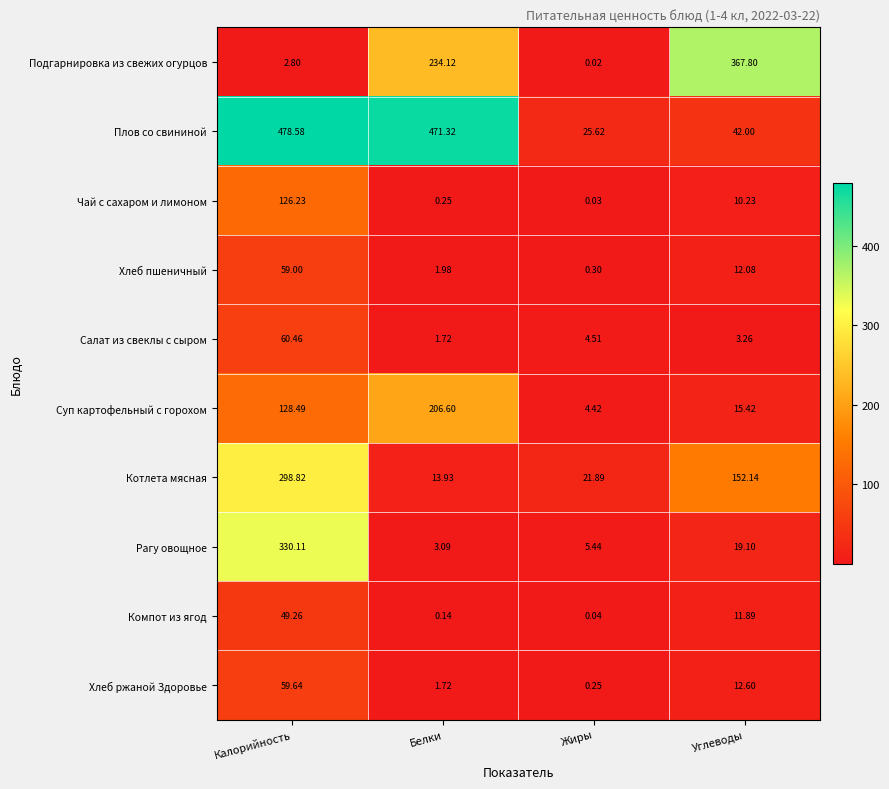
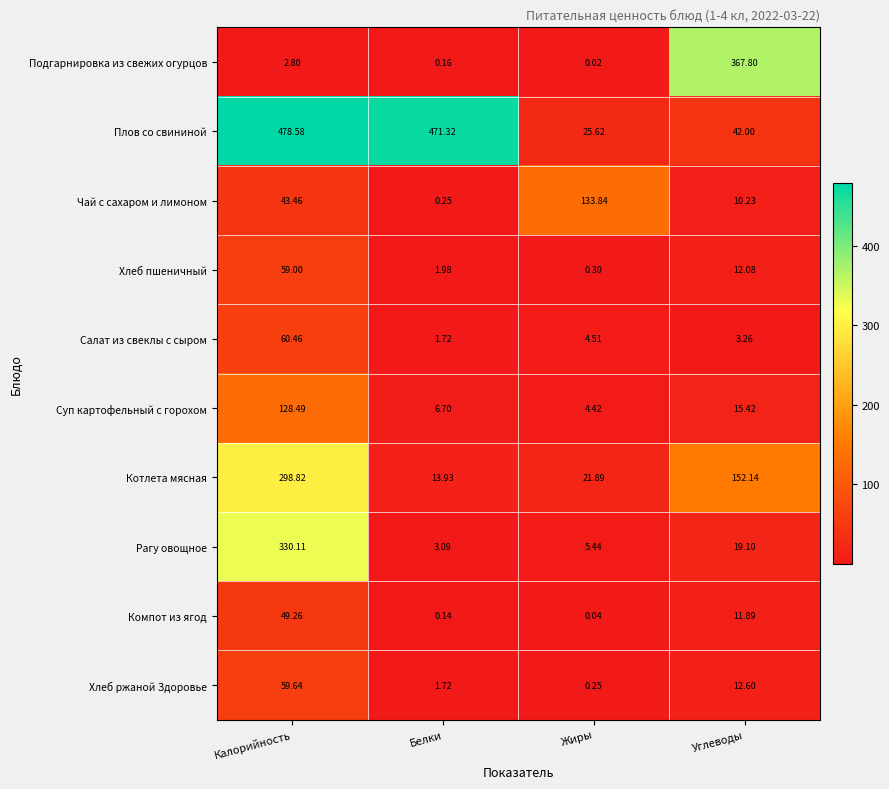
Подгарнировка из свежих огурцов, Белки: 234.12 -> 0.16
Чай с сахаром и лимоном, Калорийность: 126.23 -> 43.46
Чай с сахаром и лимоном, Жиры: 0.03 -> 133.84
Суп картофельный с горохом, Белки: 206.60 -> 6.70
